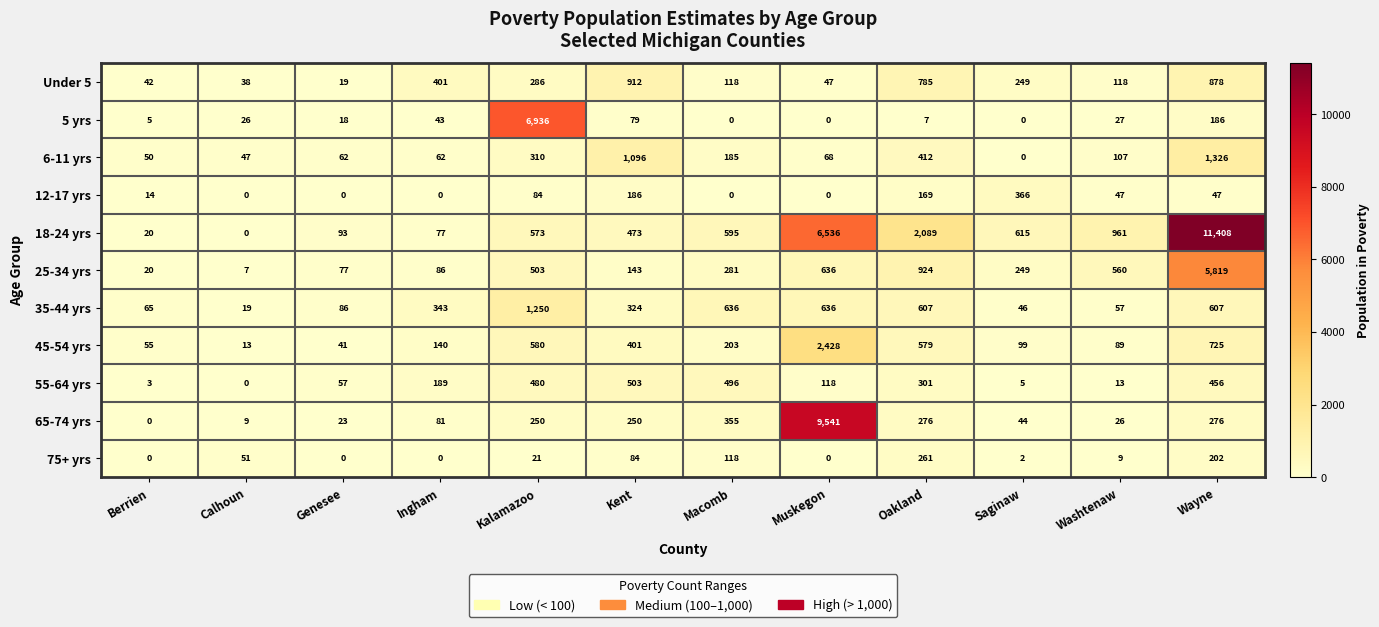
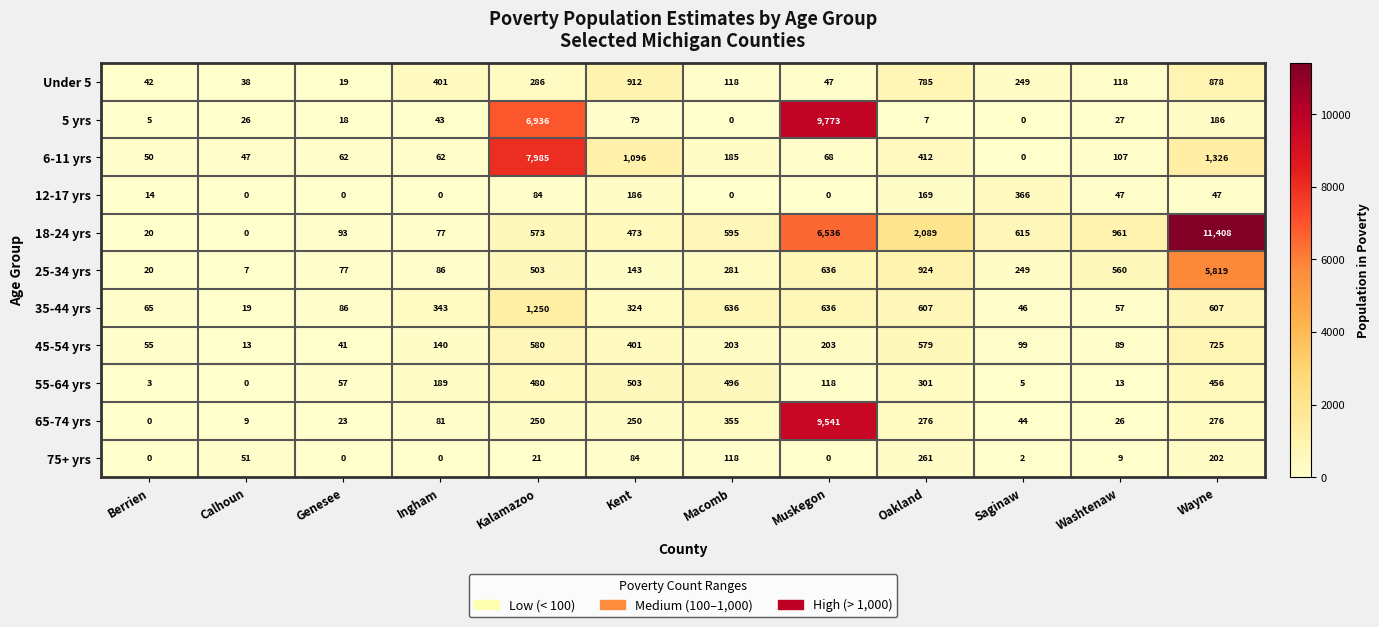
5 yrs, Muskegon: 0 -> 9,773
6-11 yrs, Kalamazoo: 310 -> 7,985
45-54 yrs, Muskegon: 2,428 -> 203
